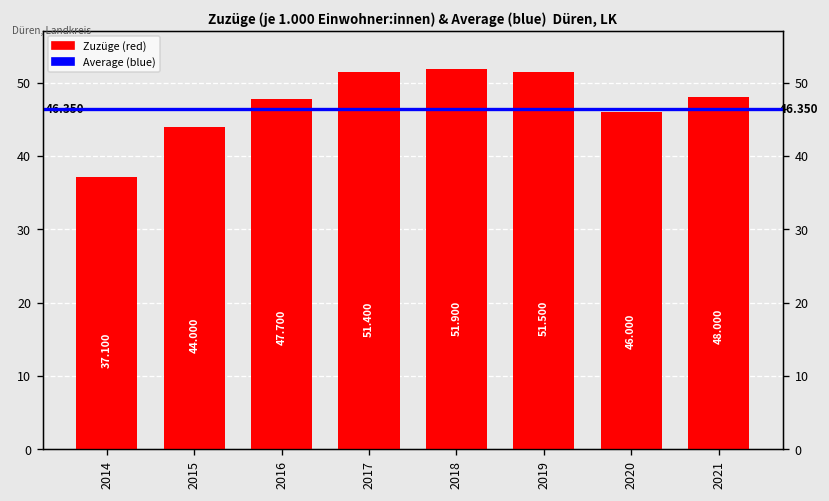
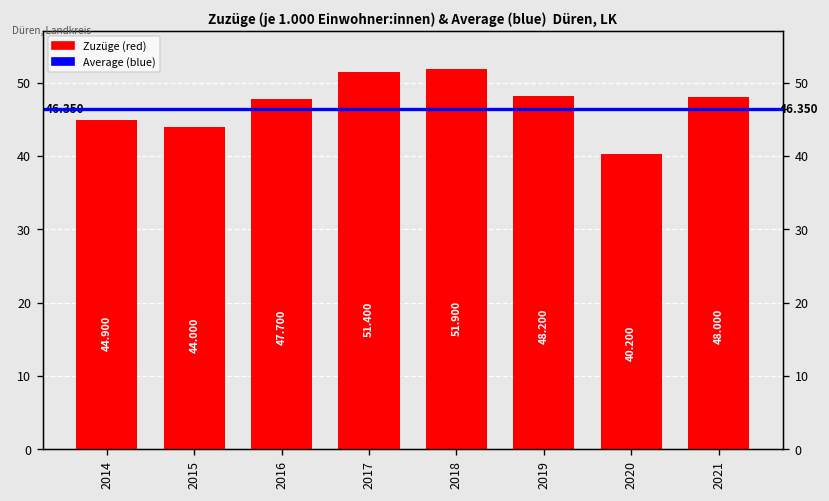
2014: 37.100 -> 44.900
2019: 51.500 -> 48.200
2020: 46.000 -> 40.200
